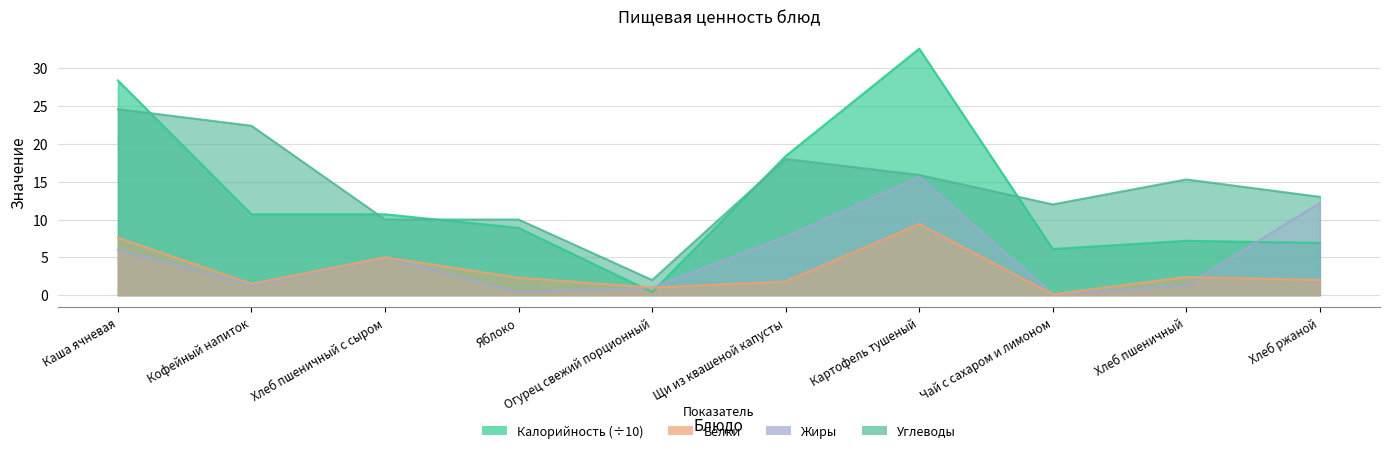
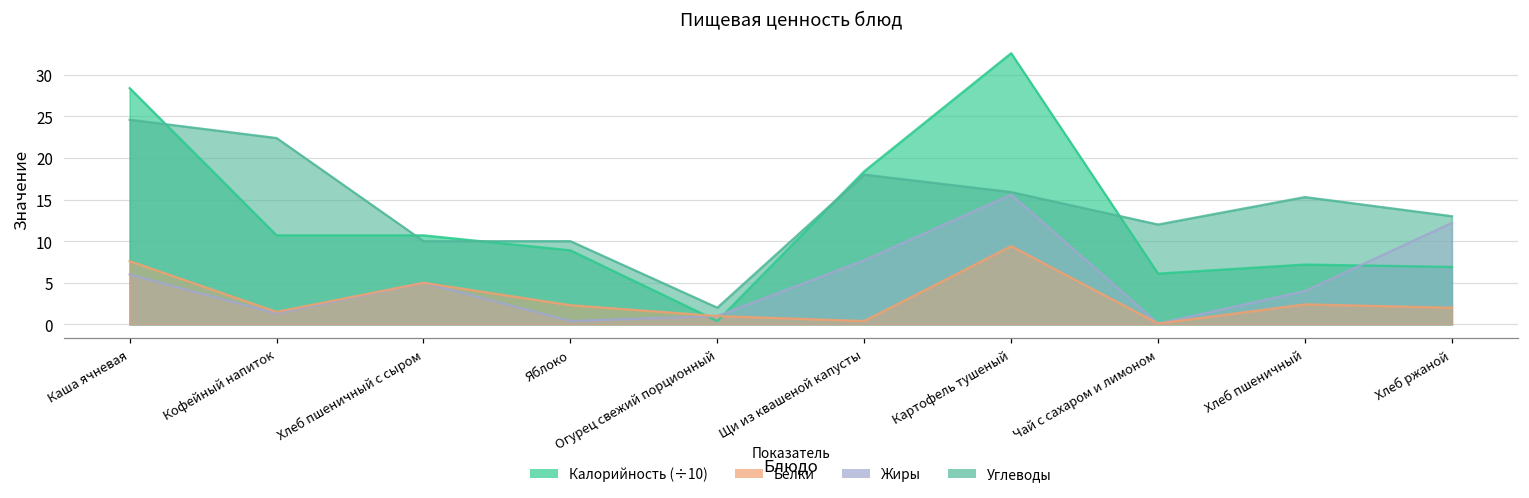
Белки, Щи из квашеной капусты: 2 -> 0
Жиры, Хлеб пшеничный: 1 -> 4
